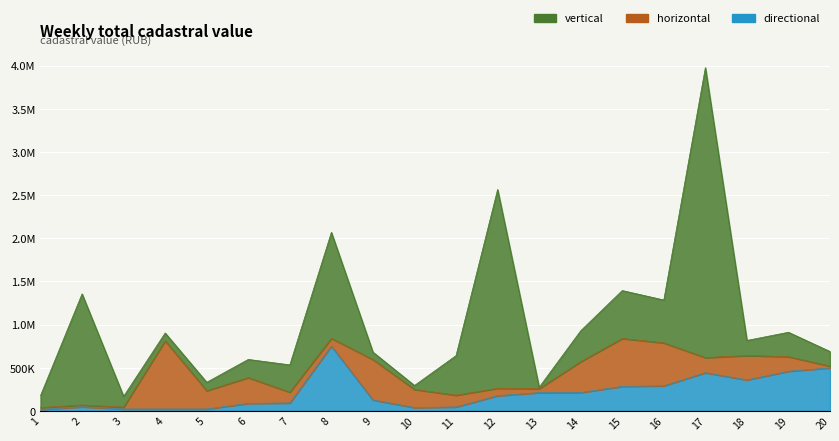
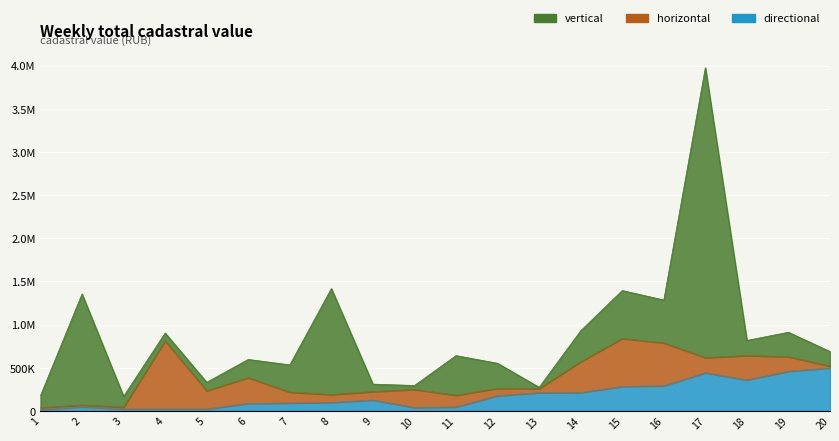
directional, 8: 700000 -> 100000
horizontal, 9: 500000 -> 100000
vertical, 12: 2300000 -> 300000
